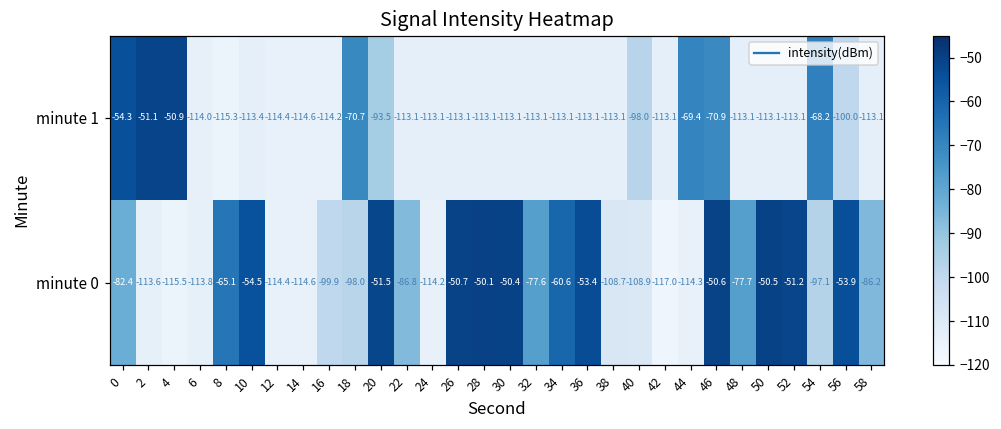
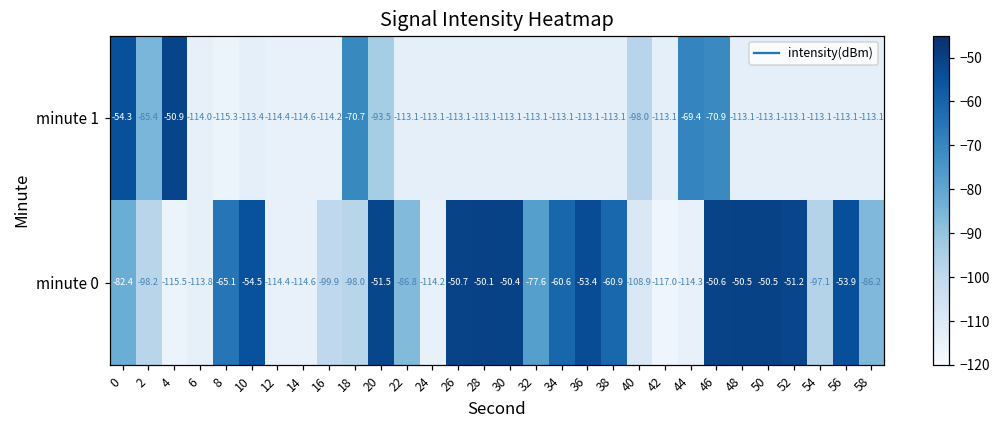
minute 1, 2: -51.1 -> -85.4
minute 1, 54: -68.2 -> -113.1
minute 1, 56: -100.0 -> -113.1
minute 0, 2: -113.6 -> -98.2
minute 0, 38: -108.7 -> -60.9
minute 0, 48: -77.7 -> -50.5
